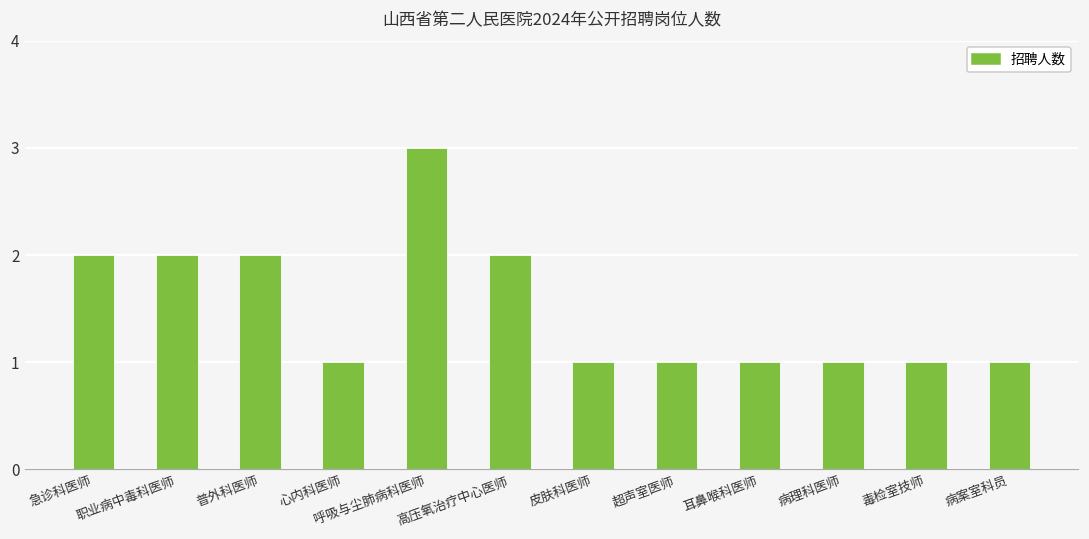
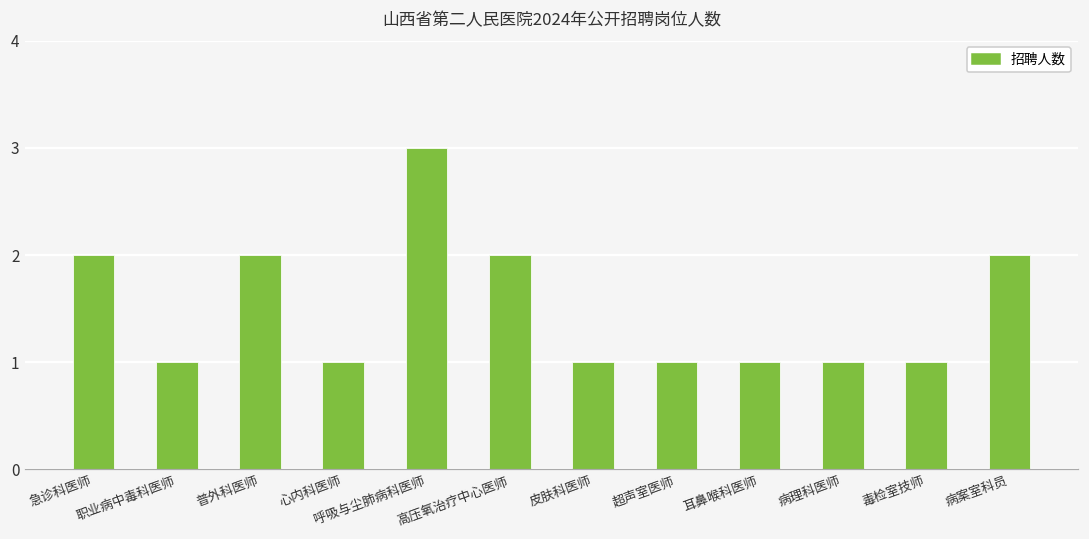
职业病中毒科医师: 2 -> 1
病案室科员: 1 -> 2
